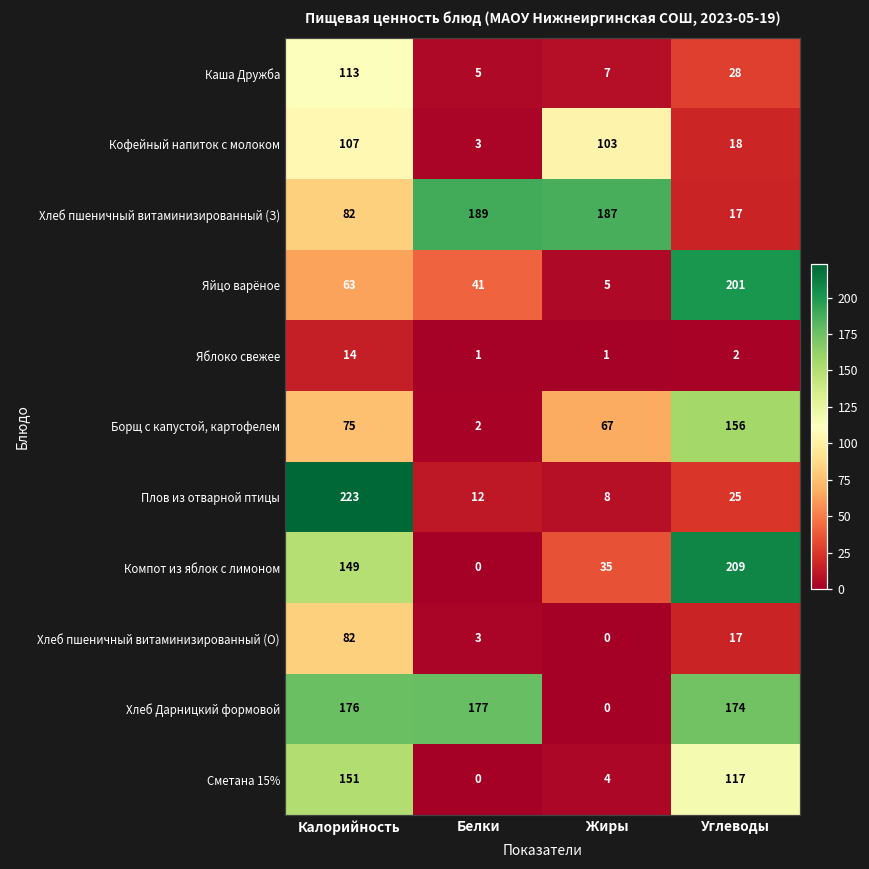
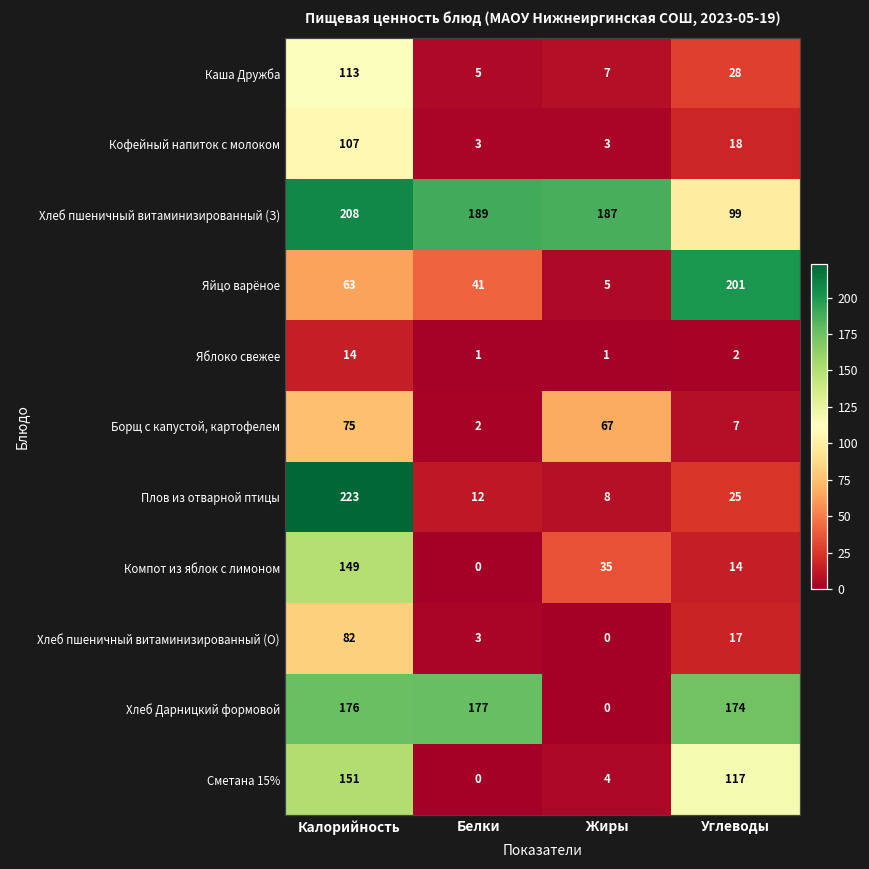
Кофейный напиток с молоком, Жиры: 103 -> 3
Хлеб пшеничный витаминизированный (З), Калорийность: 82 -> 208
Хлеб пшеничный витаминизированный (З), Углеводы: 17 -> 99
Борщ с капустой, картофелем, Углеводы: 156 -> 7
Компот из яблок с лимоном, Углеводы: 209 -> 14
